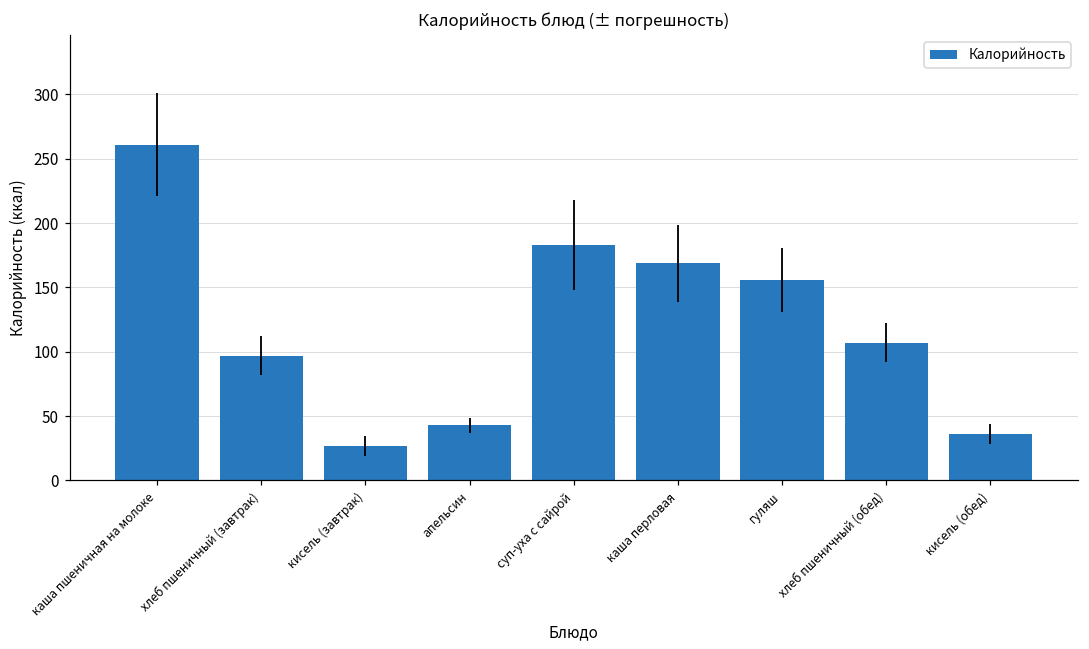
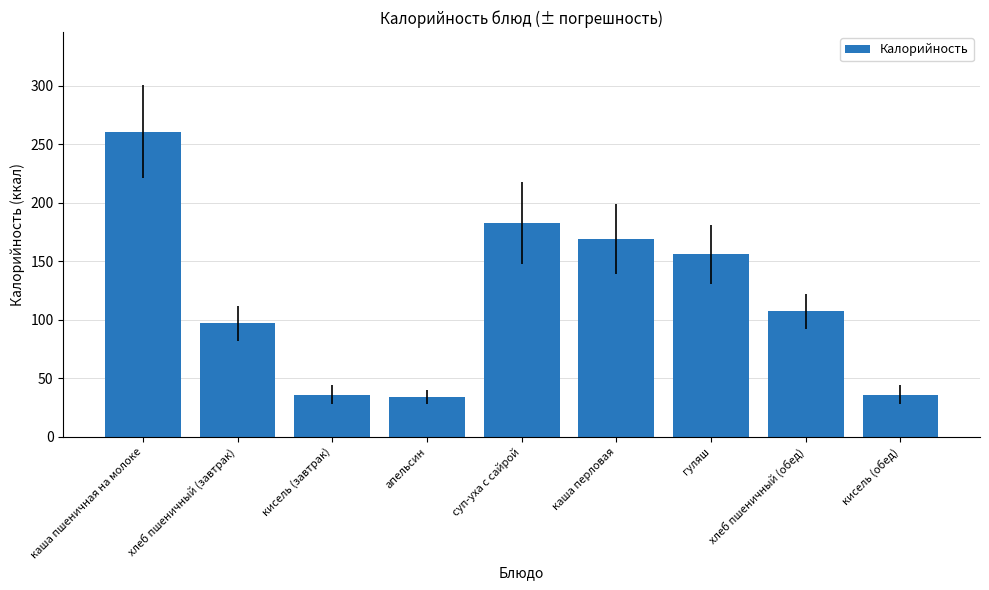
кисель (завтрак): 27 -> 36
апельсин: 43 -> 34
